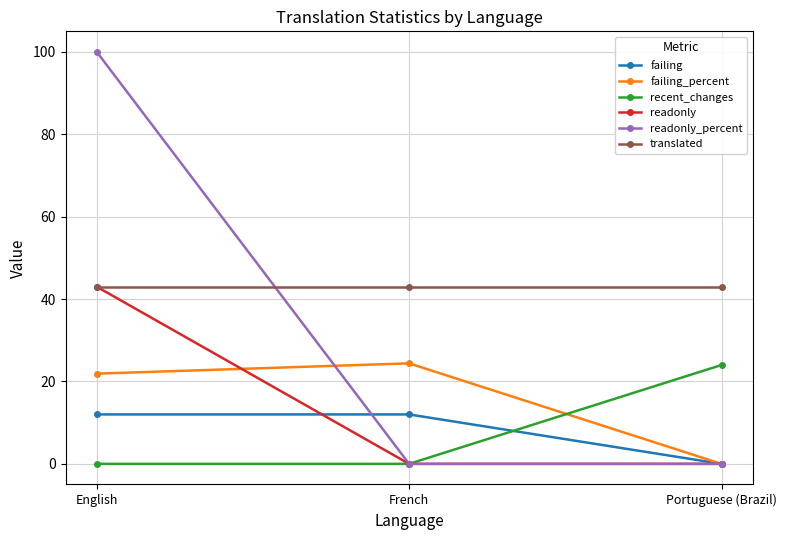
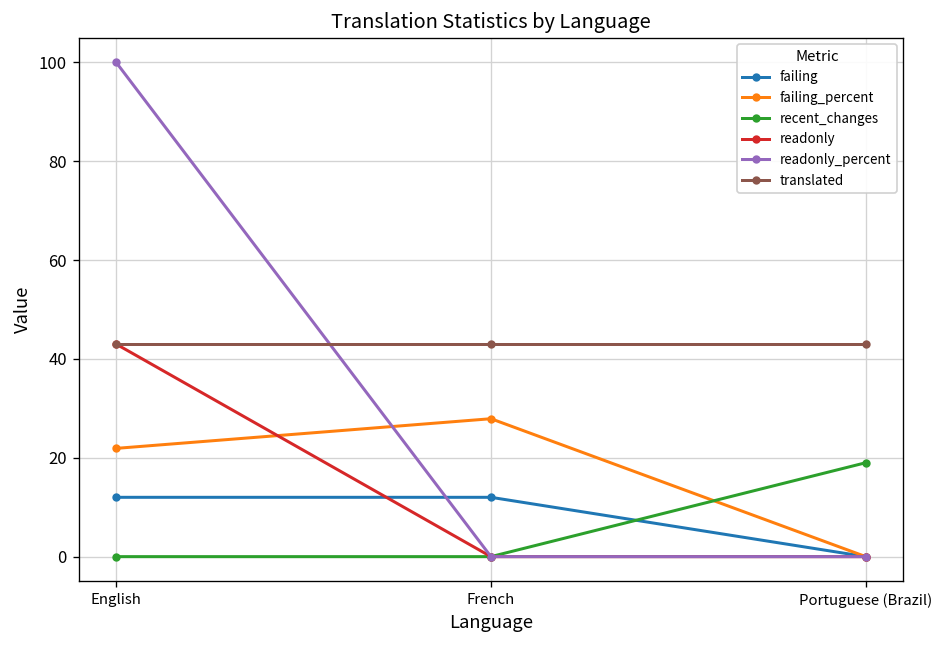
failing_percent, French: 24 -> 28
recent_changes, Portuguese (Brazil): 24 -> 19
